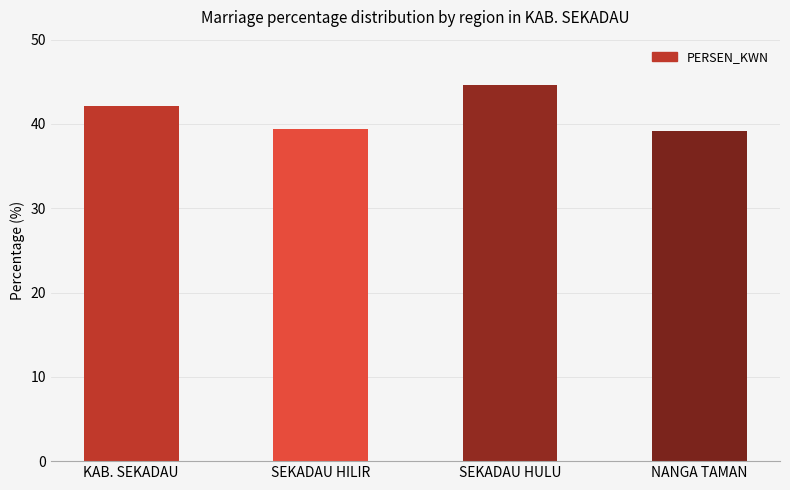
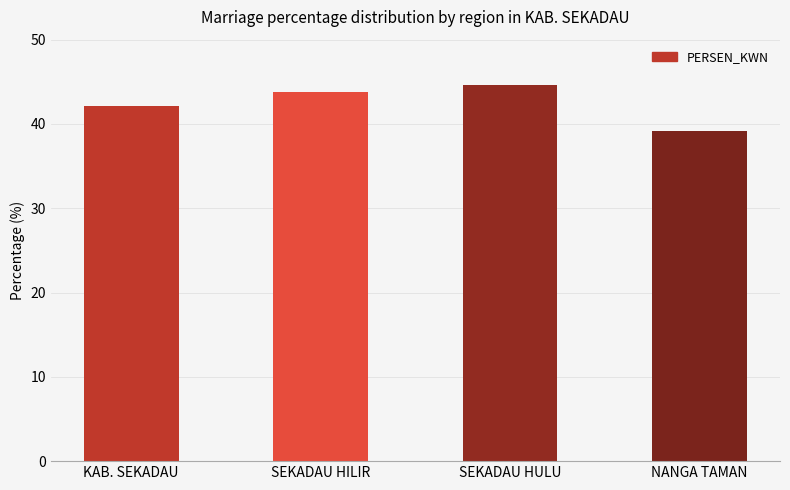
SEKADAU HILIR: 39 -> 44
